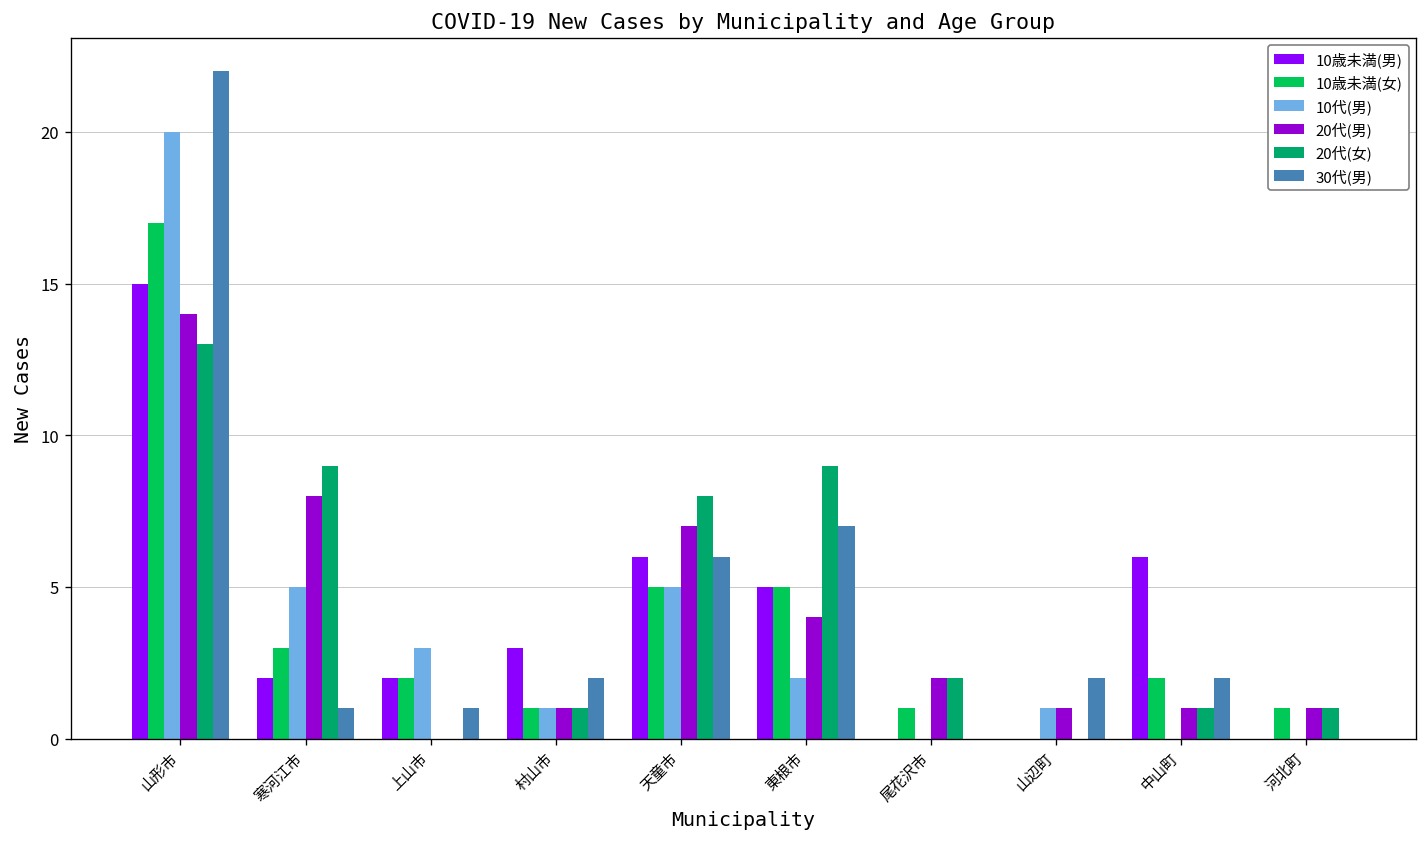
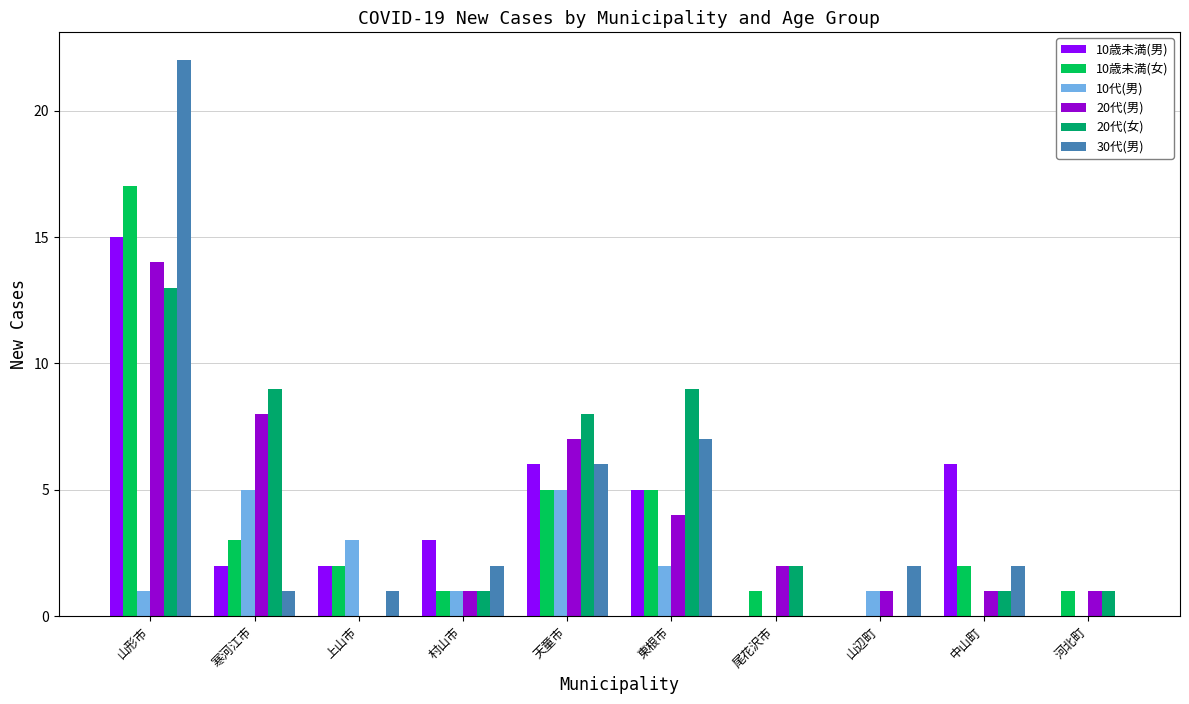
10代(男), 山形市: 20 -> 1
